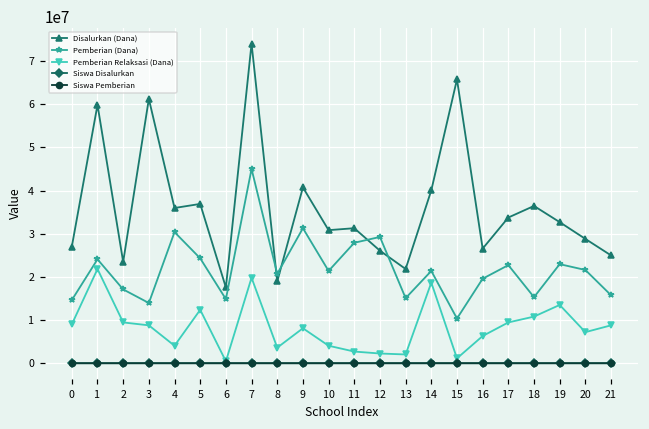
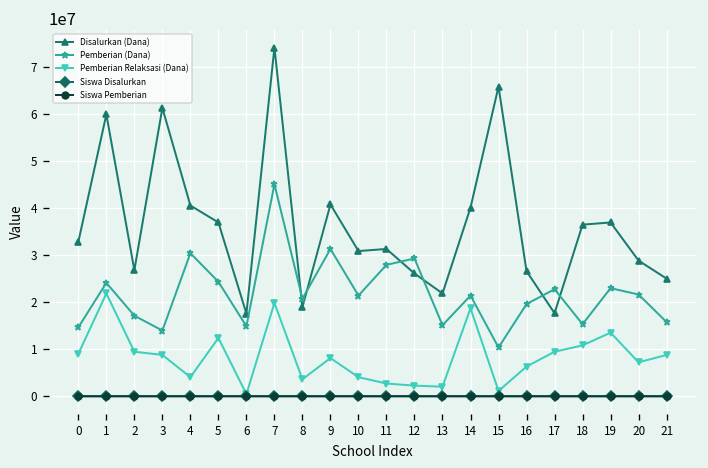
Disalurkan (Dana), 0: 27000000 -> 33000000
Disalurkan (Dana), 2: 23000000 -> 27000000
Disalurkan (Dana), 4: 36000000 -> 41000000
Disalurkan (Dana), 17: 34000000 -> 18000000
Disalurkan (Dana), 19: 33000000 -> 37000000
